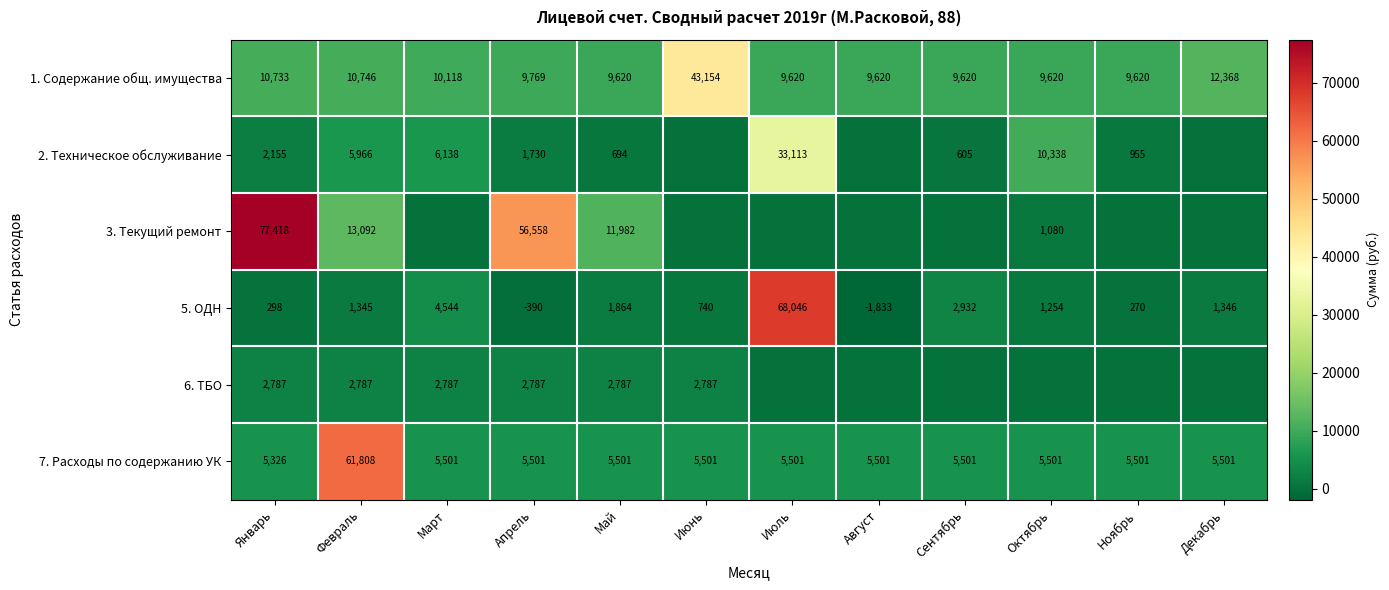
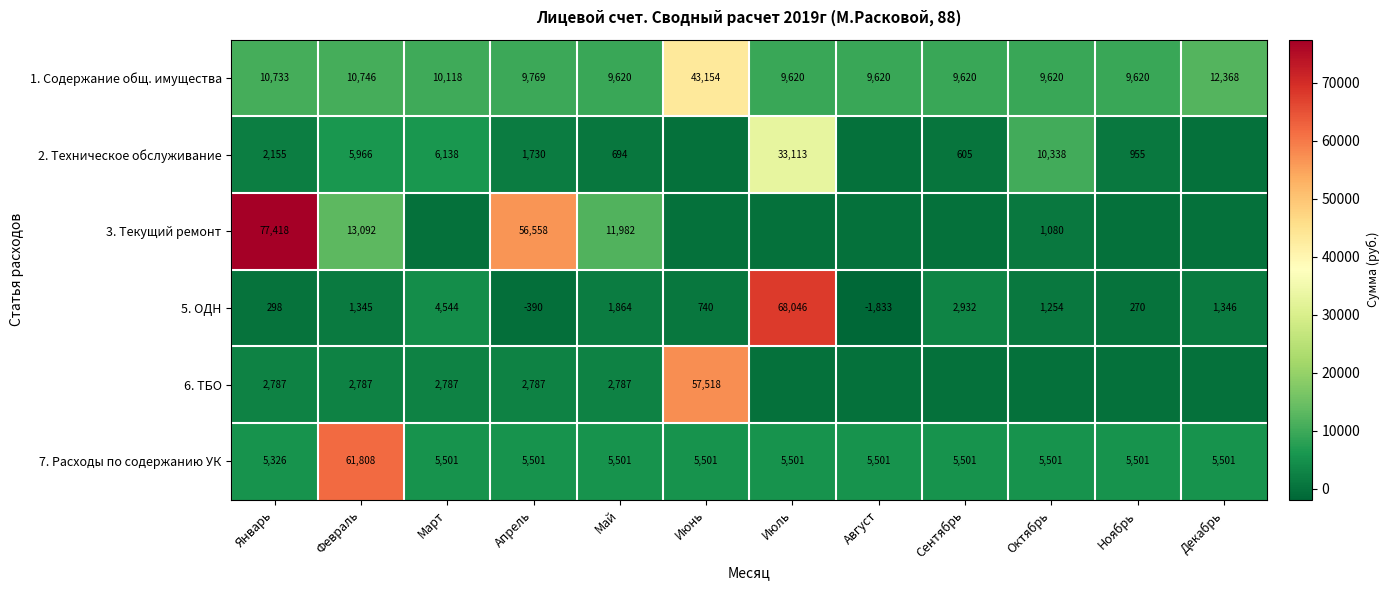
6. ТБО, Июнь: 2,787 -> 57,518
